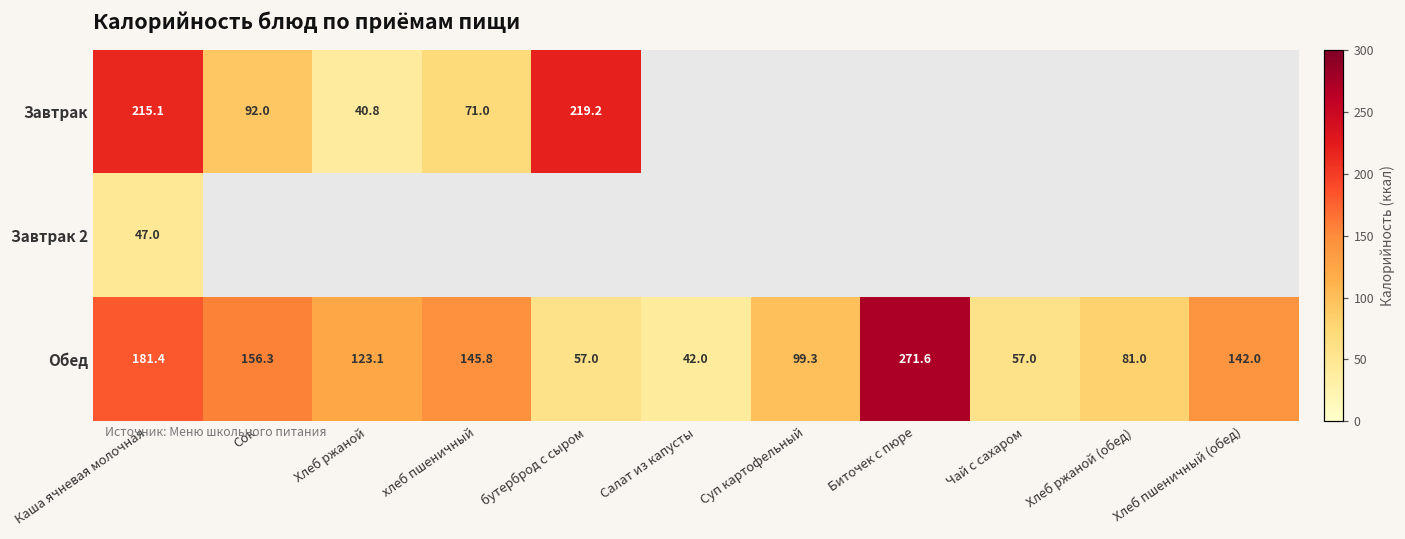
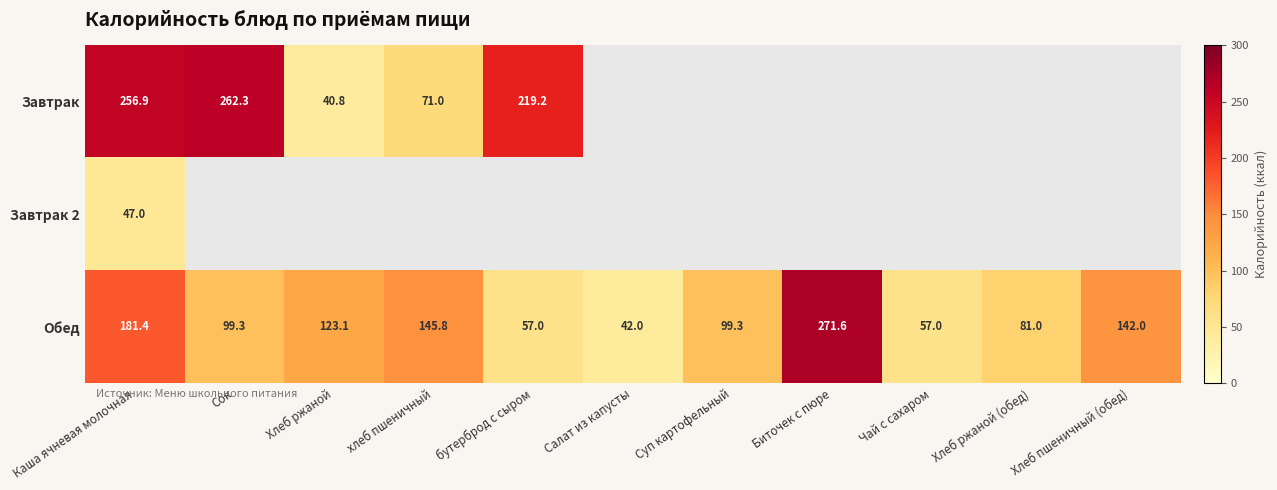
Завтрак, Каша ячневая молочная: 215.1 -> 256.9
Завтрак, Сок: 92.0 -> 262.3
Обед, Сок: 156.3 -> 99.3
